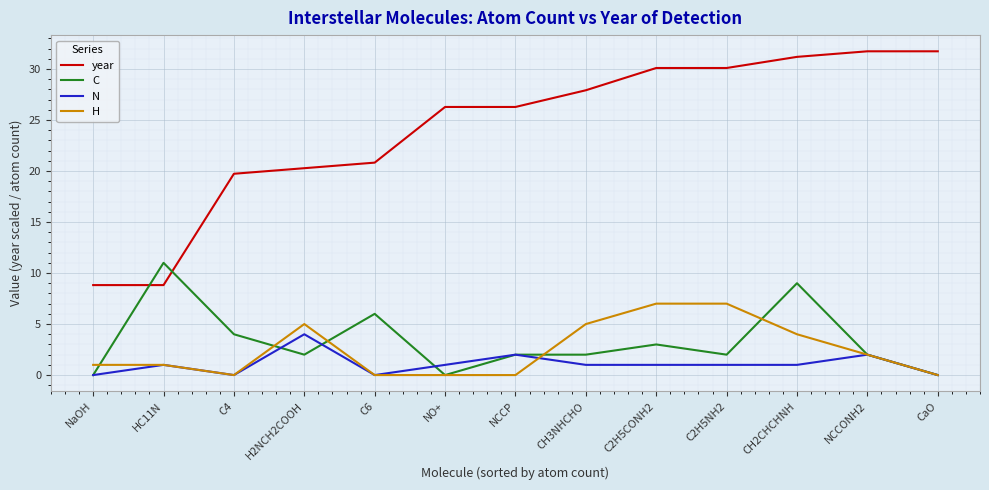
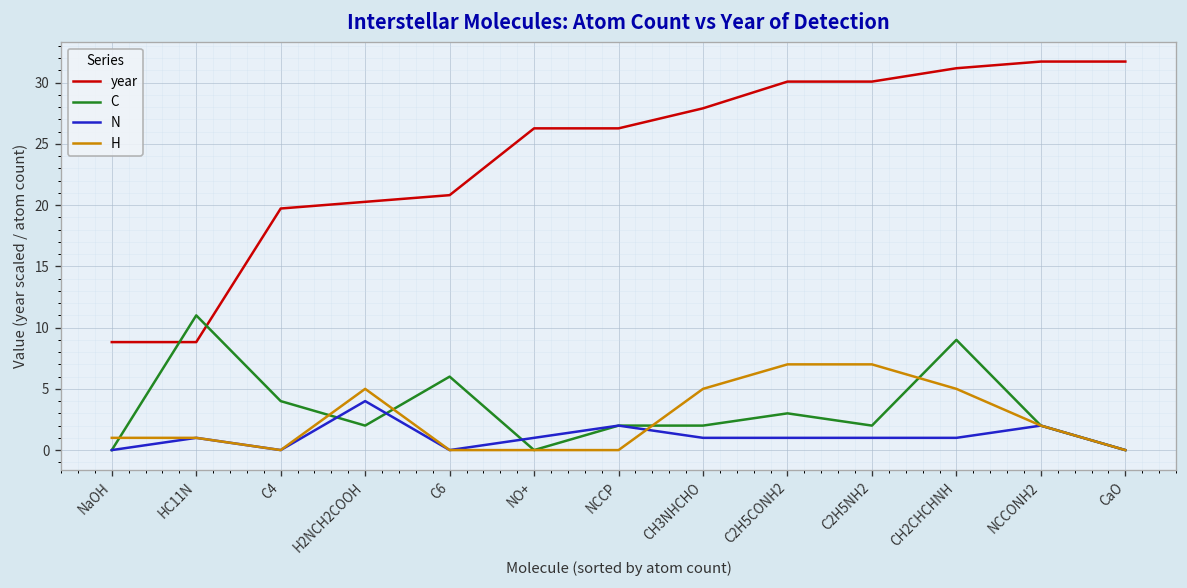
H, CH2CHCHNH: 4 -> 5
